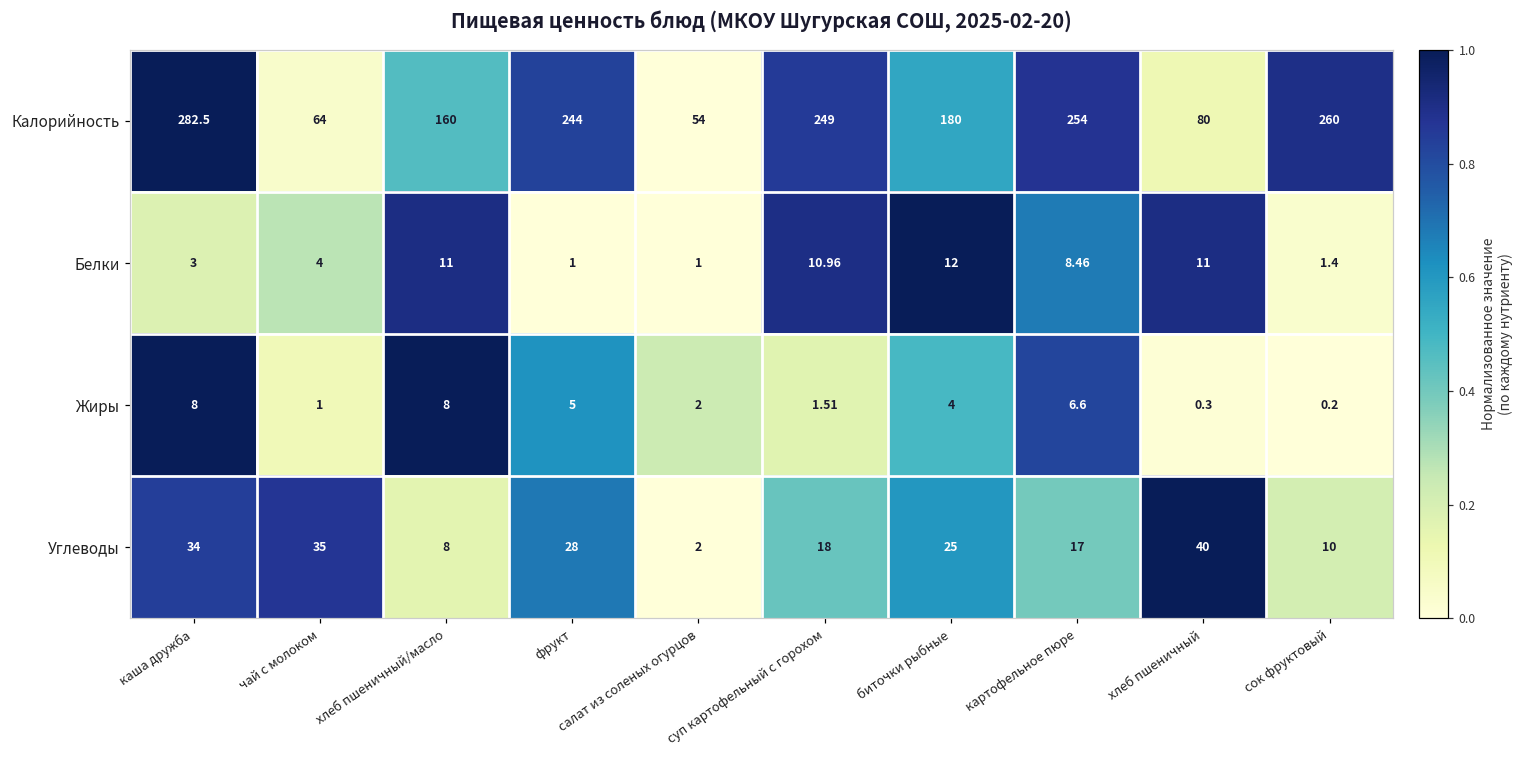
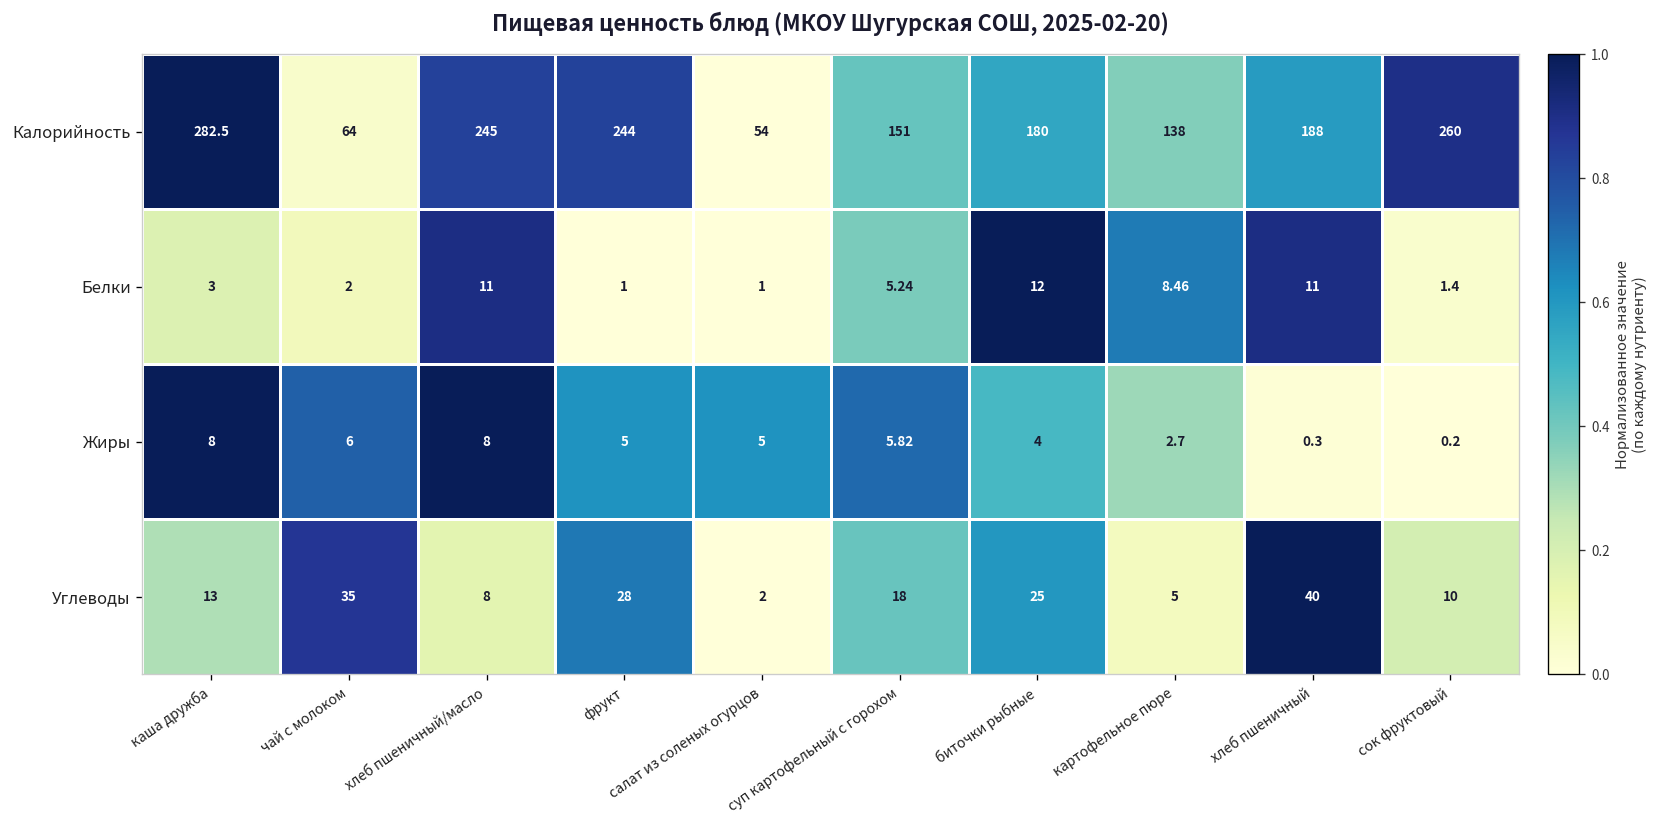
Калорийность, хлеб пшеничный/масло: 160 -> 245
Калорийность, суп картофельный с горохом: 249 -> 151
Калорийность, картофельное пюре: 254 -> 138
Калорийность, хлеб пшеничный: 80 -> 188
Белки, чай с молоком: 4 -> 2
Белки, суп картофельный с горохом: 10.96 -> 5.24
Жиры, чай с молоком: 1 -> 6
Жиры, салат из соленых огурцов: 2 -> 5
Жиры, суп картофельный с горохом: 1.51 -> 5.82
Жиры, картофельное пюре: 6.6 -> 2.7
Углеводы, каша дружба: 34 -> 13
Углеводы, картофельное пюре: 17 -> 5
